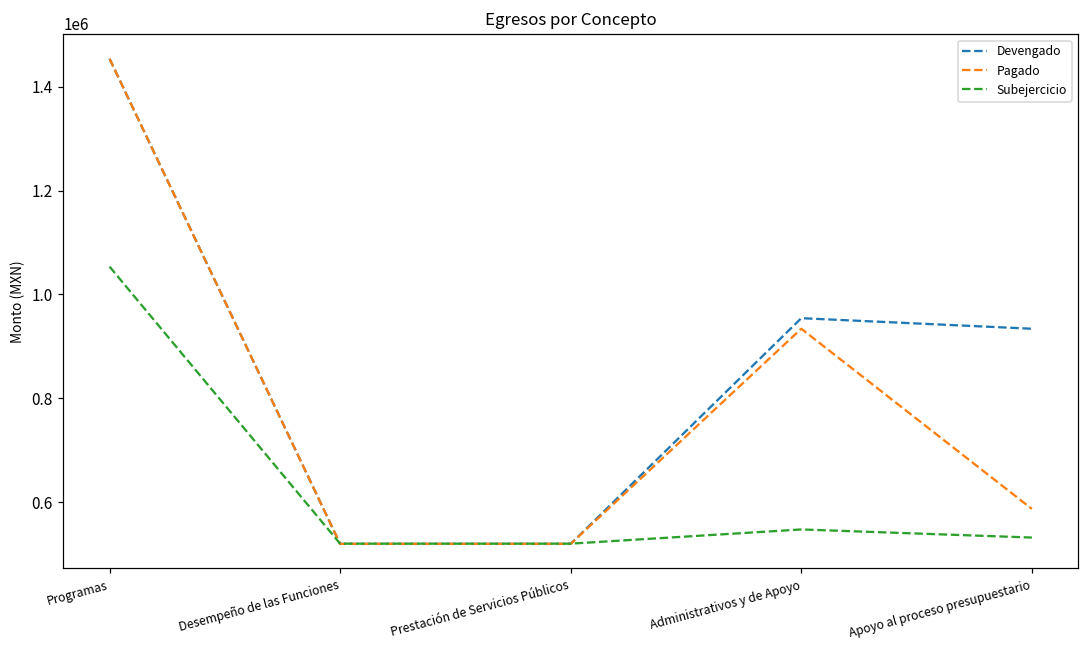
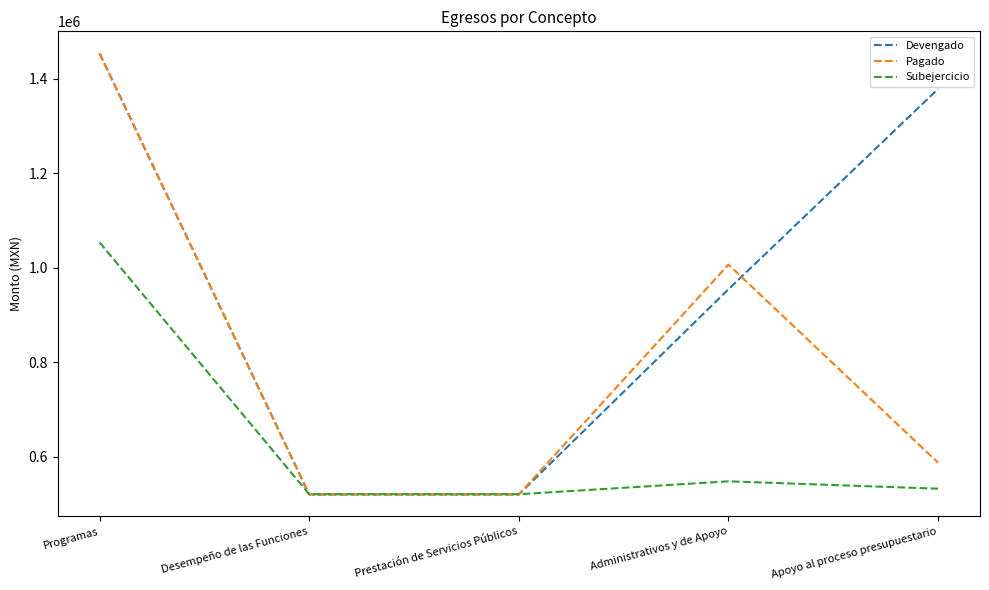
Pagado, Administrativos y de Apoyo: 930000 -> 1010000
Devengado, Apoyo al proceso presupuestario: 930000 -> 1380000
